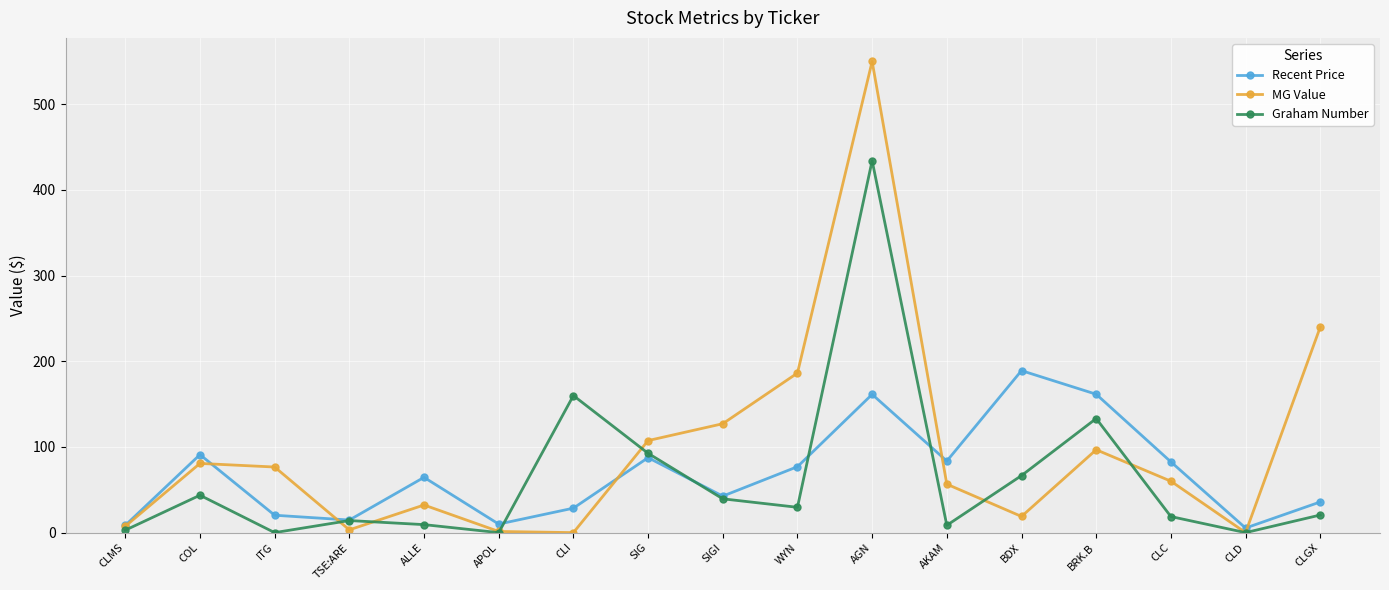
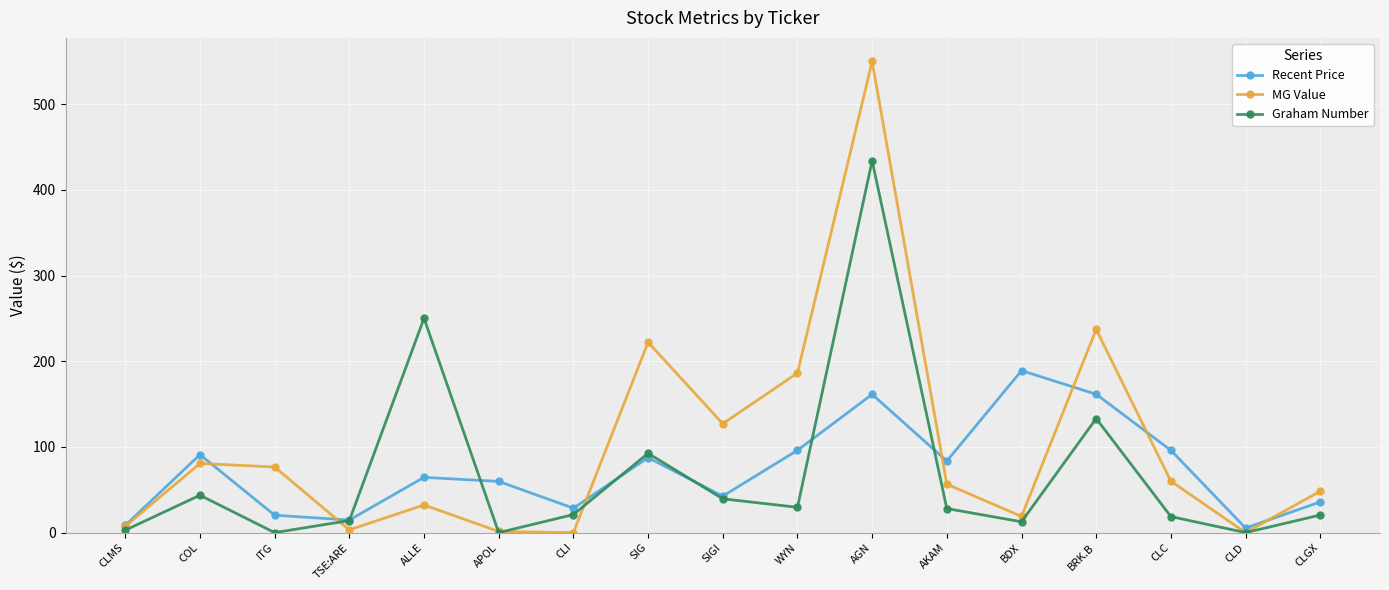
Graham Number, ALLE: 10 -> 250
Recent Price, APOL: 10 -> 60
Graham Number, CLI: 160 -> 20
MG Value, SIG: 110 -> 220
Recent Price, WYN: 80 -> 100
Graham Number, AKAM: 10 -> 30
Graham Number, BDX: 70 -> 10
MG Value, BRK.B: 100 -> 240
Recent Price, CLC: 80 -> 100
MG Value, CLGX: 240 -> 50
